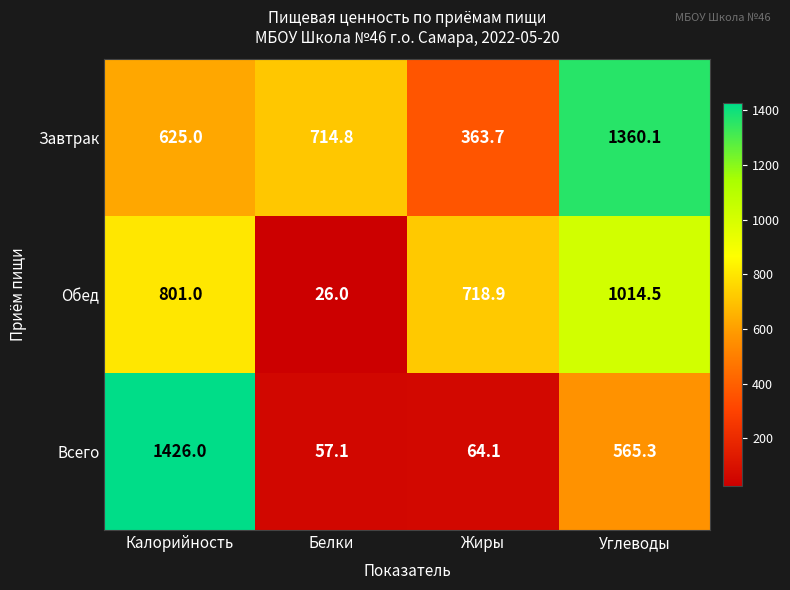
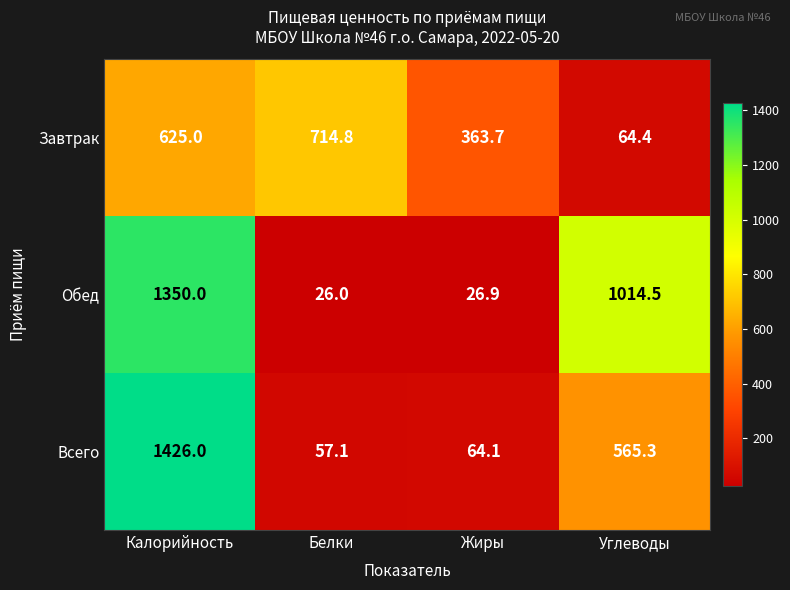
Завтрак, Углеводы: 1360.1 -> 64.4
Обед, Калорийность: 801.0 -> 1350.0
Обед, Жиры: 718.9 -> 26.9
